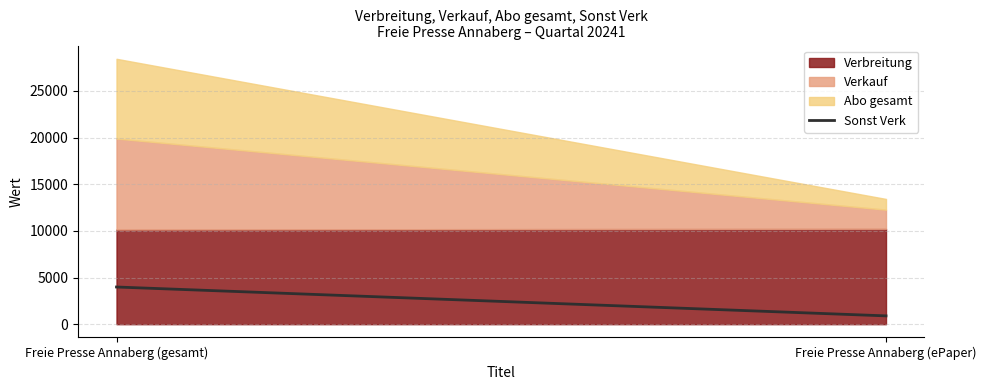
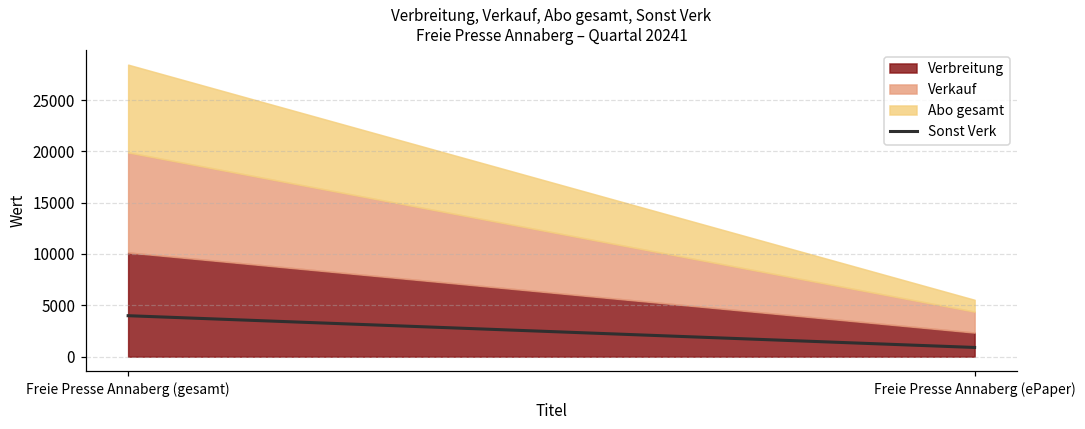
Verbreitung, Freie Presse Annaberg (ePaper): 10000 -> 2000
